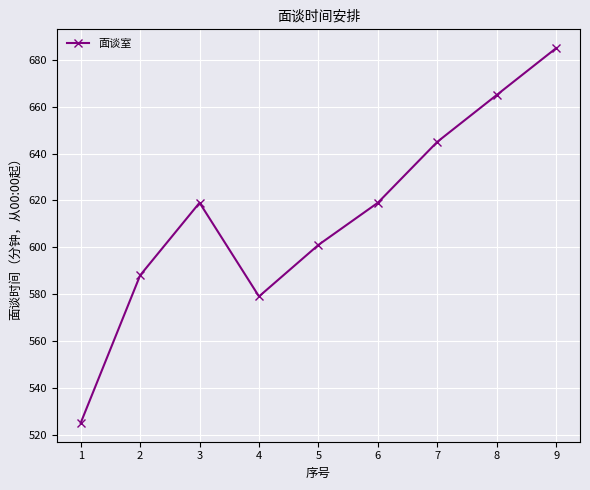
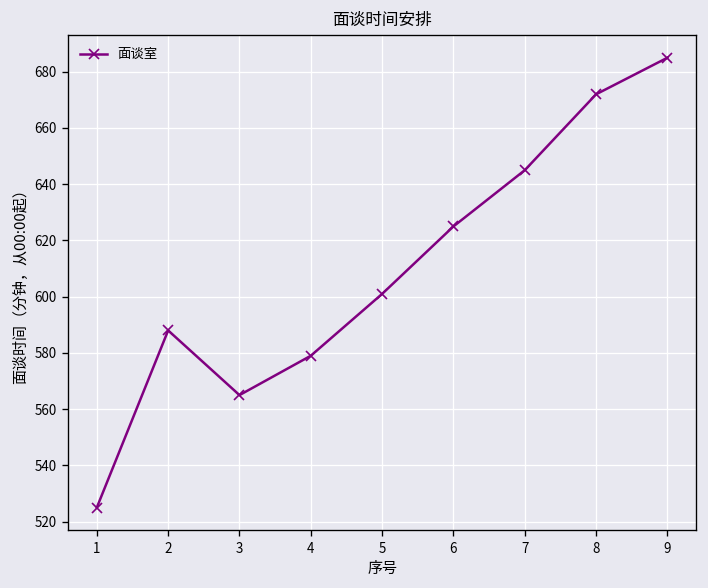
3: 619 -> 565
6: 619 -> 625
8: 665 -> 672
